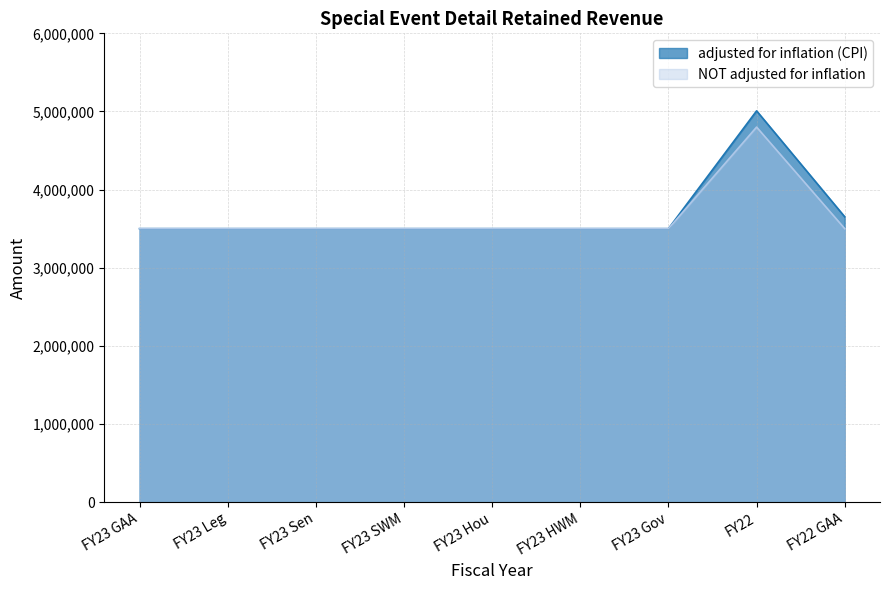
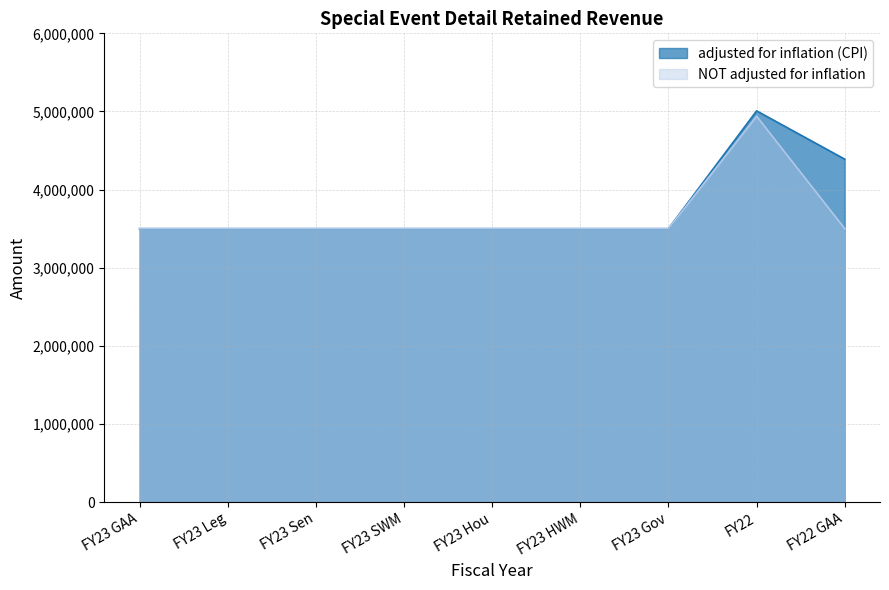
NOT adjusted for inflation, FY22: 4,800,000 -> 4,900,000
adjusted for inflation (CPI), FY22 GAA: 3,700,000 -> 4,400,000
